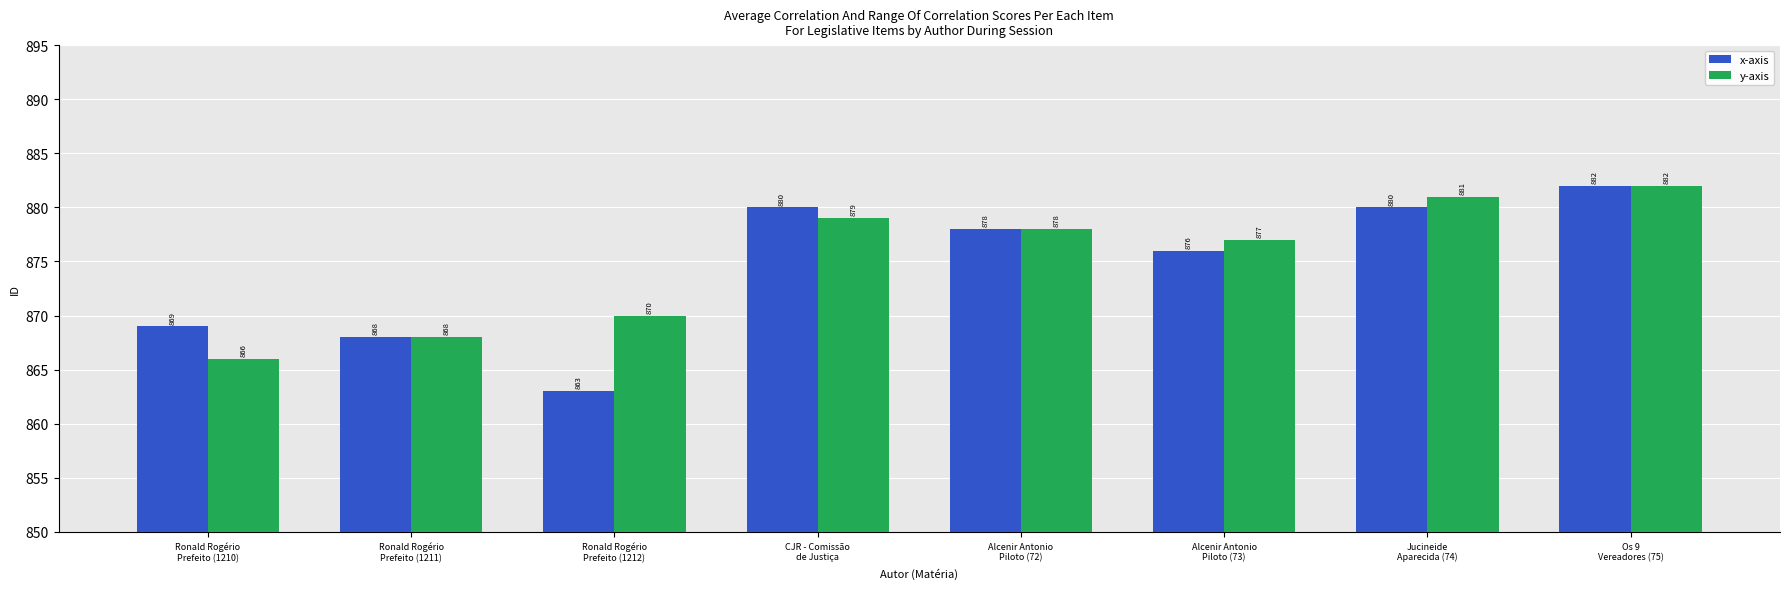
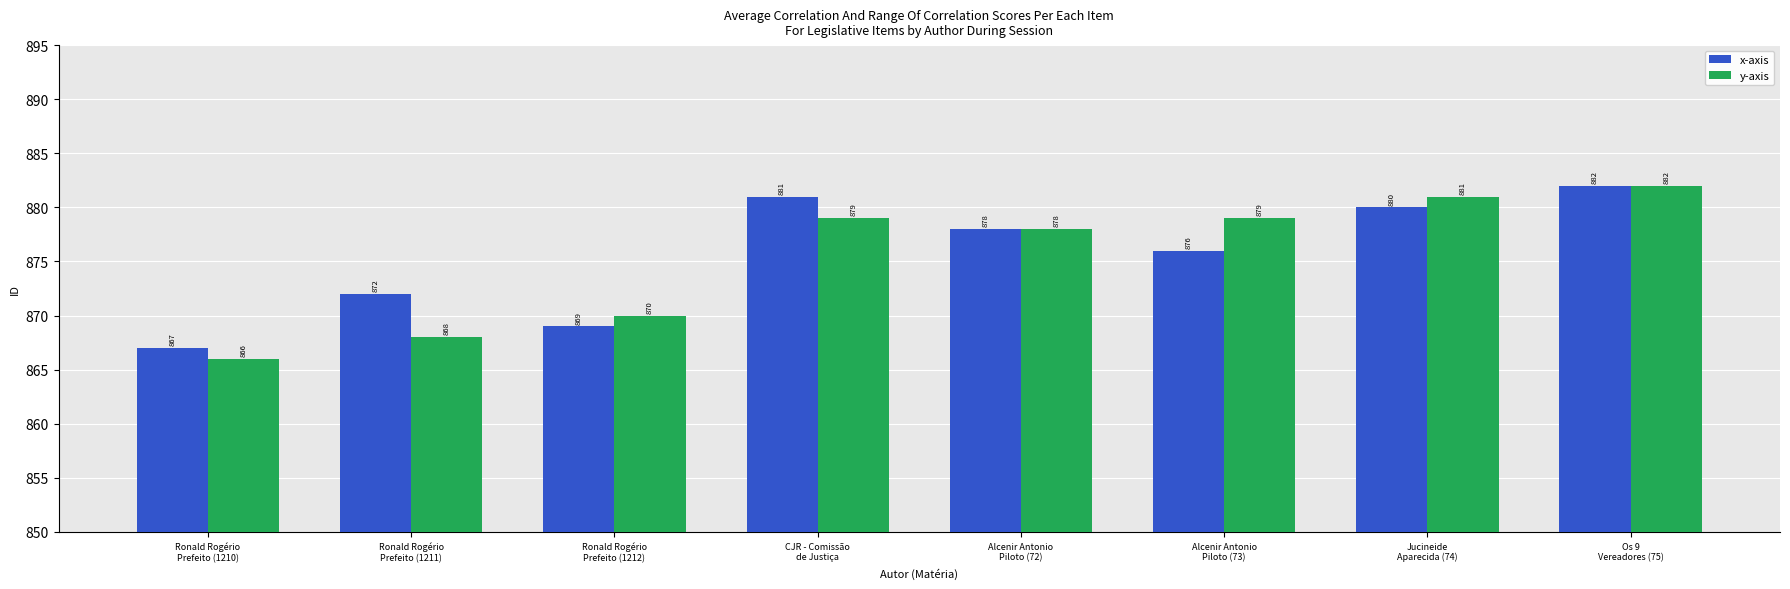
x-axis, Ronald Rogério Prefeito (1210): 869 -> 867
x-axis, Ronald Rogério Prefeito (1211): 868 -> 872
x-axis, Ronald Rogério Prefeito (1212): 863 -> 869
x-axis, CJR - Comissão de Justiça: 880 -> 881
y-axis, Alcenir Antonio Piloto (73): 877 -> 879
